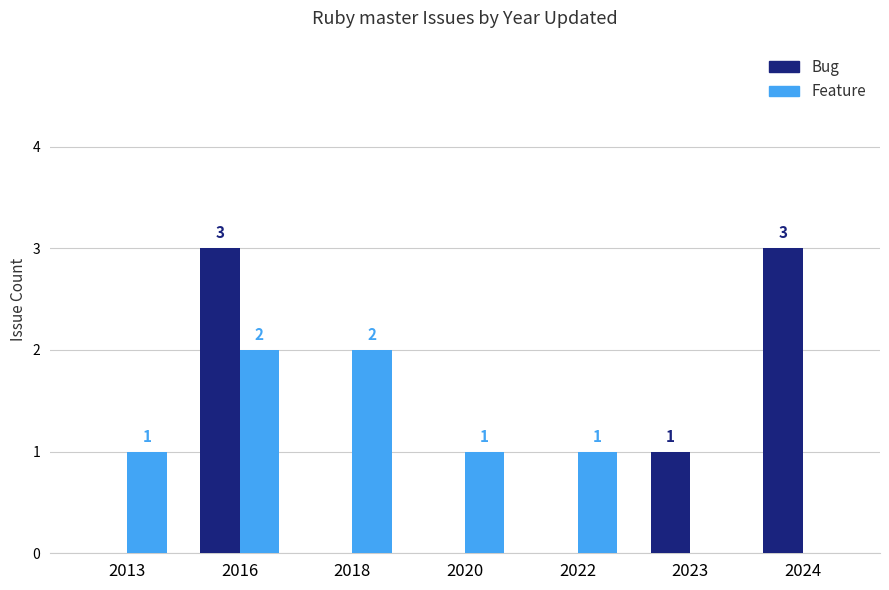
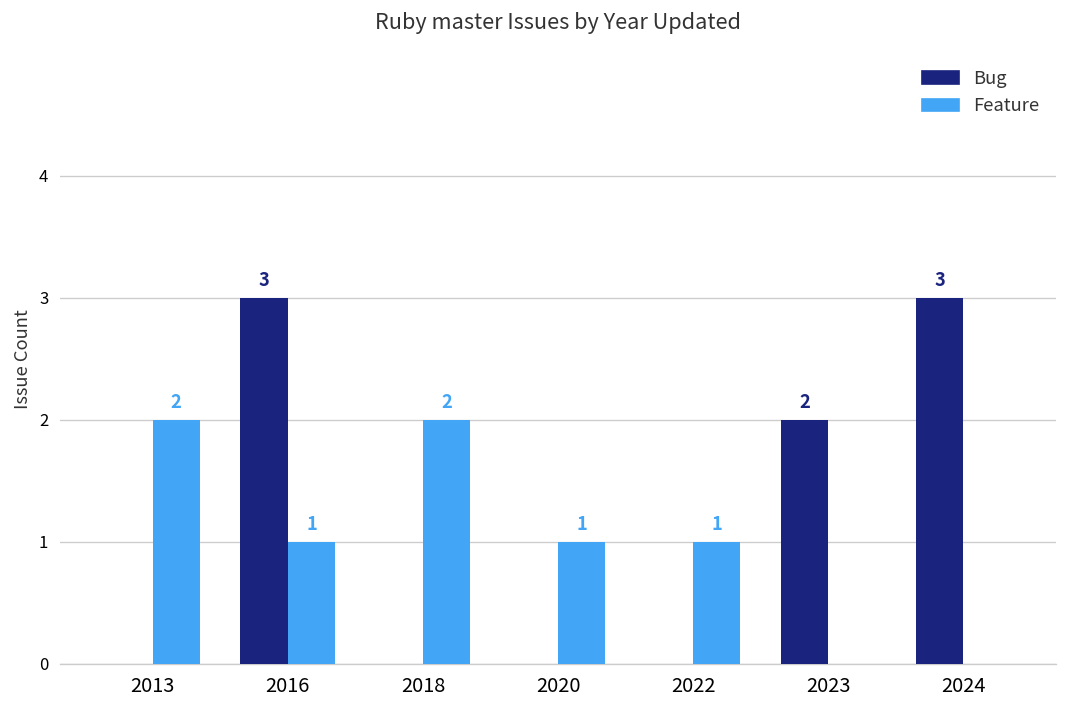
Feature, 2013: 1 -> 2
Feature, 2016: 2 -> 1
Bug, 2023: 1 -> 2
